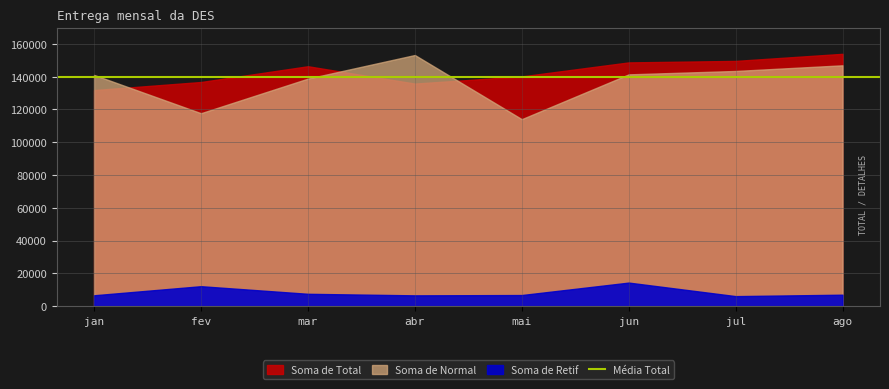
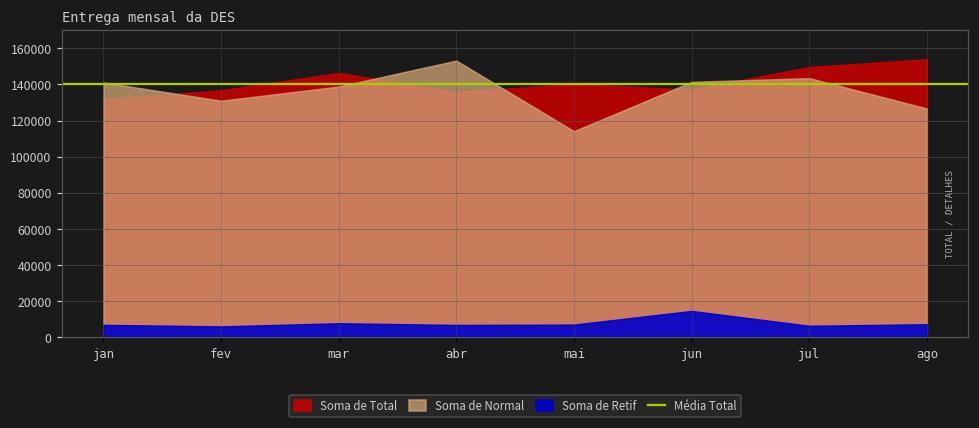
Soma de Normal, fev: 118000 -> 131000
Soma de Retif, fev: 12000 -> 6000
Soma de Total, jun: 149000 -> 137000
Soma de Normal, ago: 147000 -> 127000
